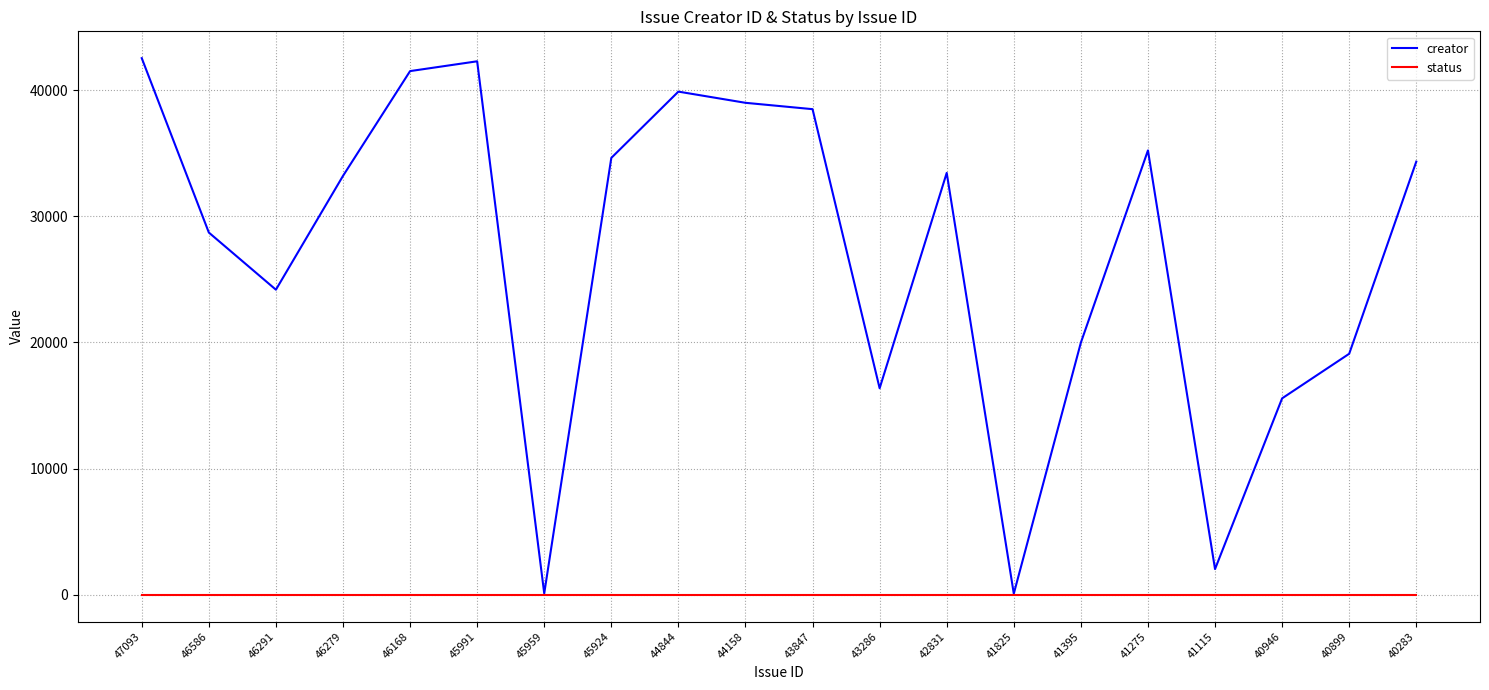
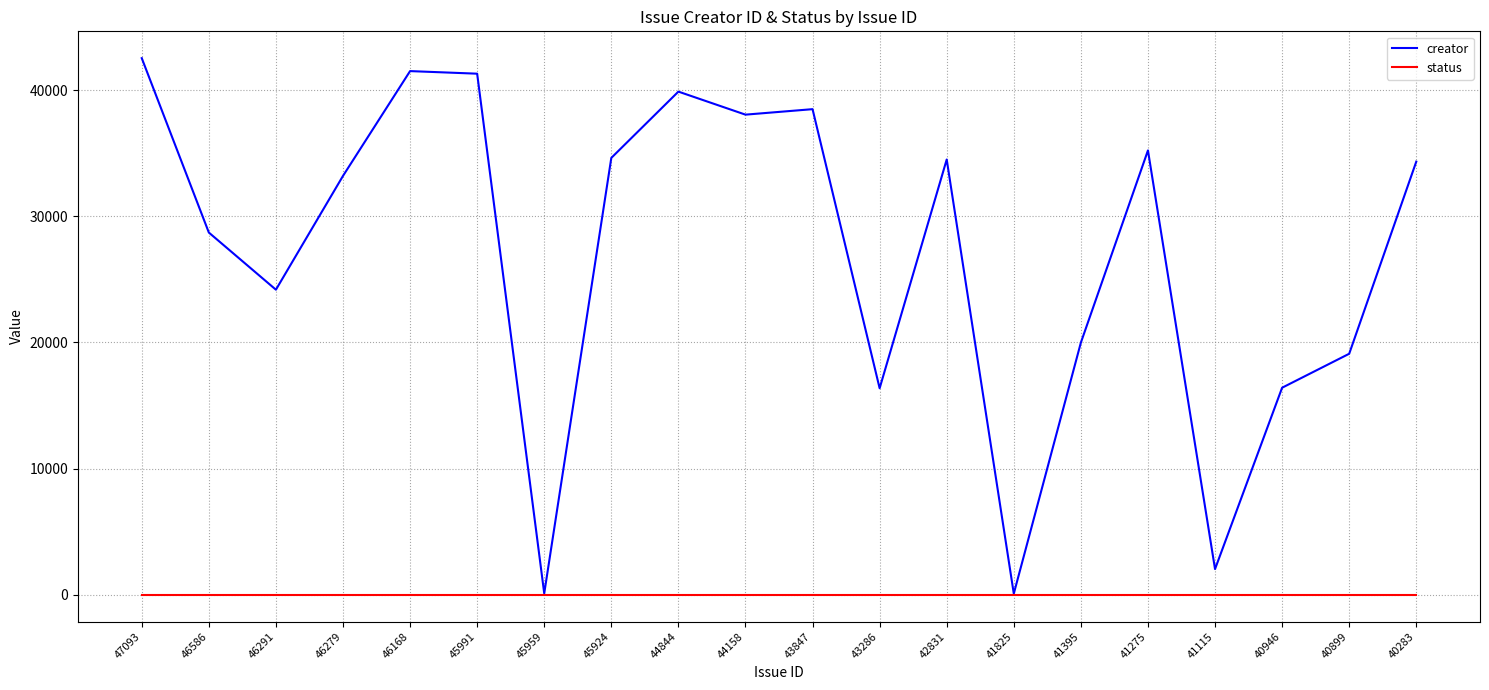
creator, 45991: 42300 -> 41300
creator, 44158: 39000 -> 38100
creator, 42831: 33400 -> 34500
creator, 40946: 15600 -> 16400
